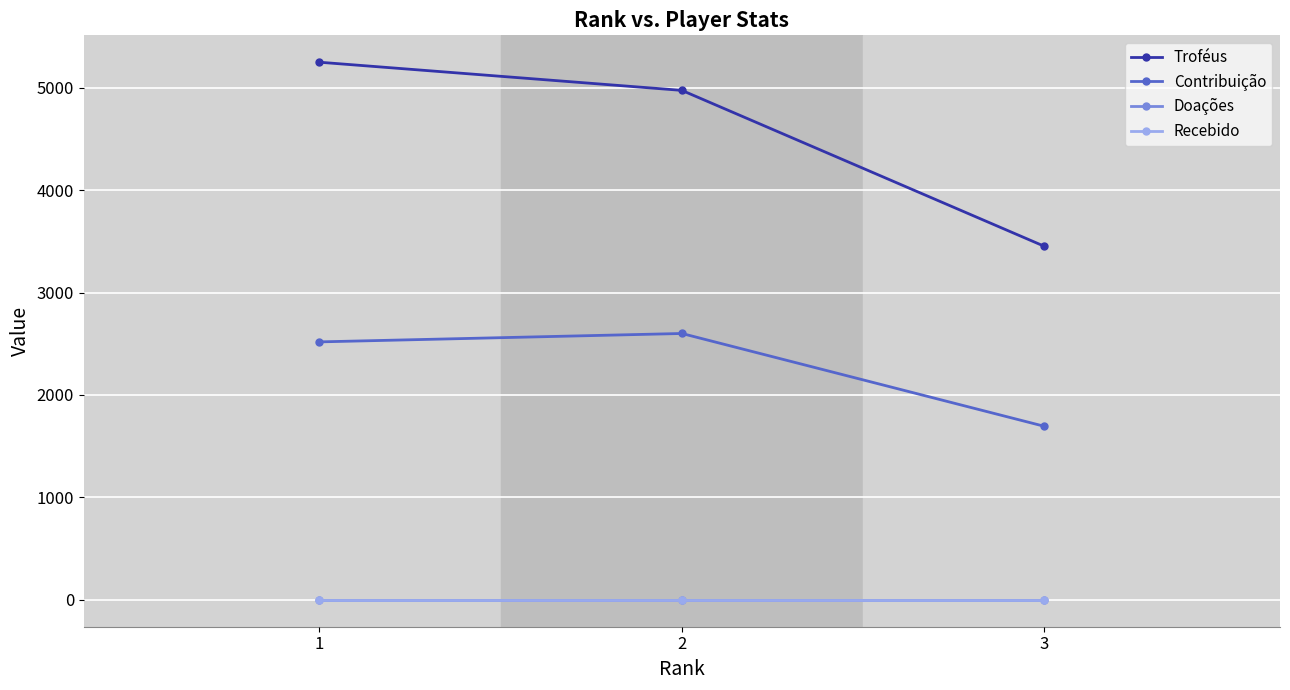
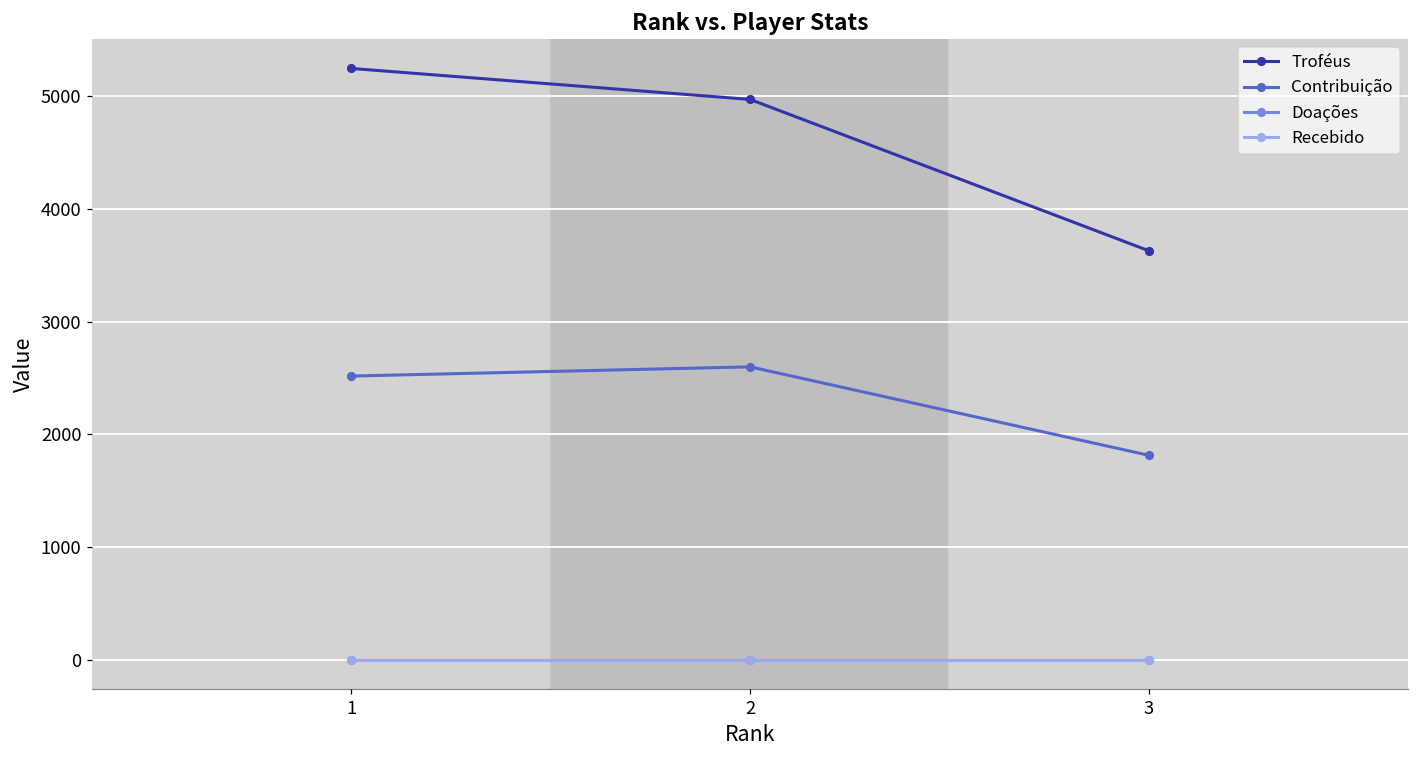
Troféus, 3: 3450 -> 3630
Contribuição, 3: 1690 -> 1820
